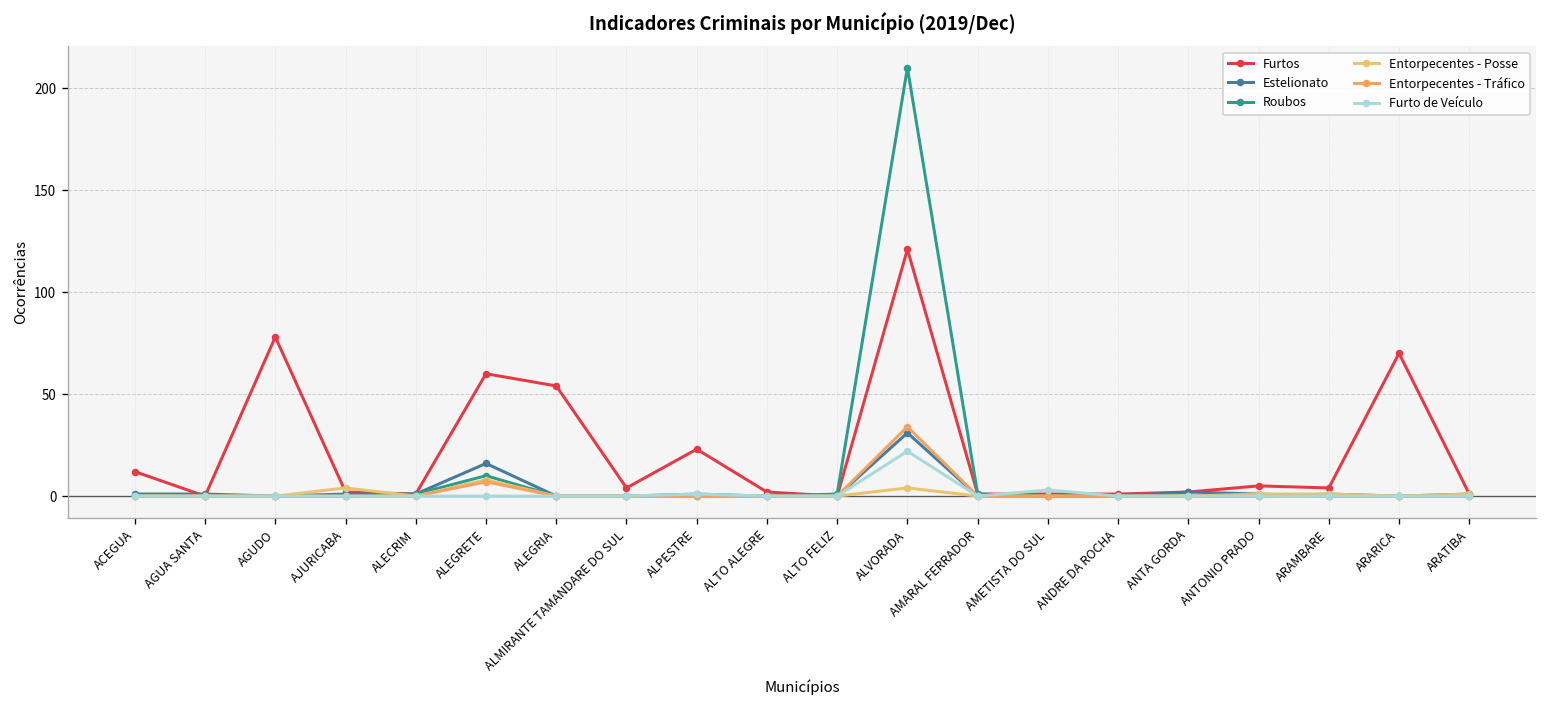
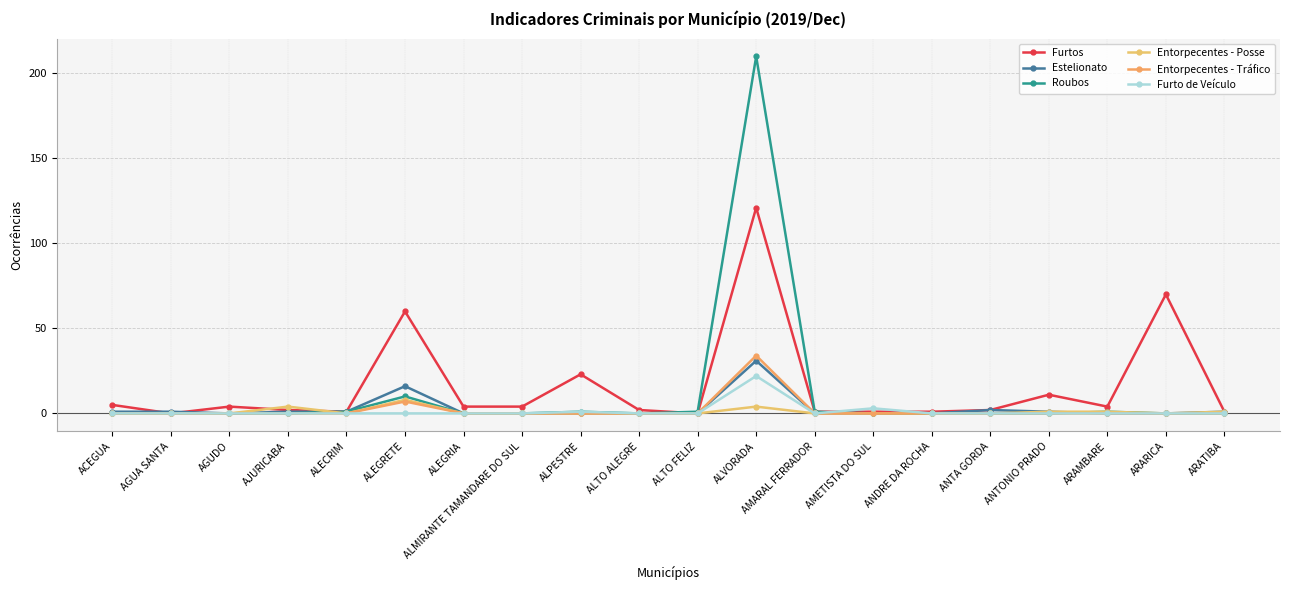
Furtos, ACEGUA: 12 -> 5
Furtos, AGUDO: 78 -> 4
Furtos, ALEGRIA: 54 -> 4
Furtos, ANTONIO PRADO: 5 -> 11
